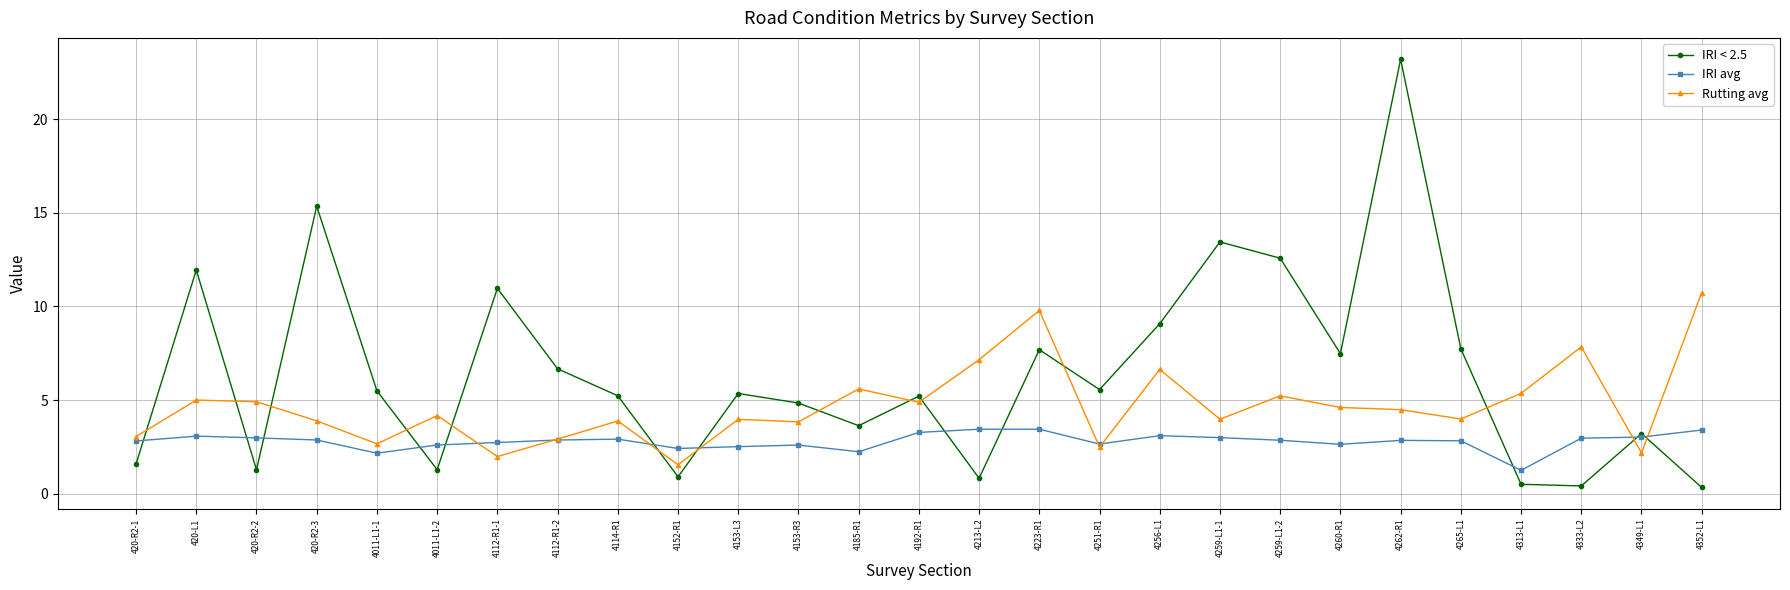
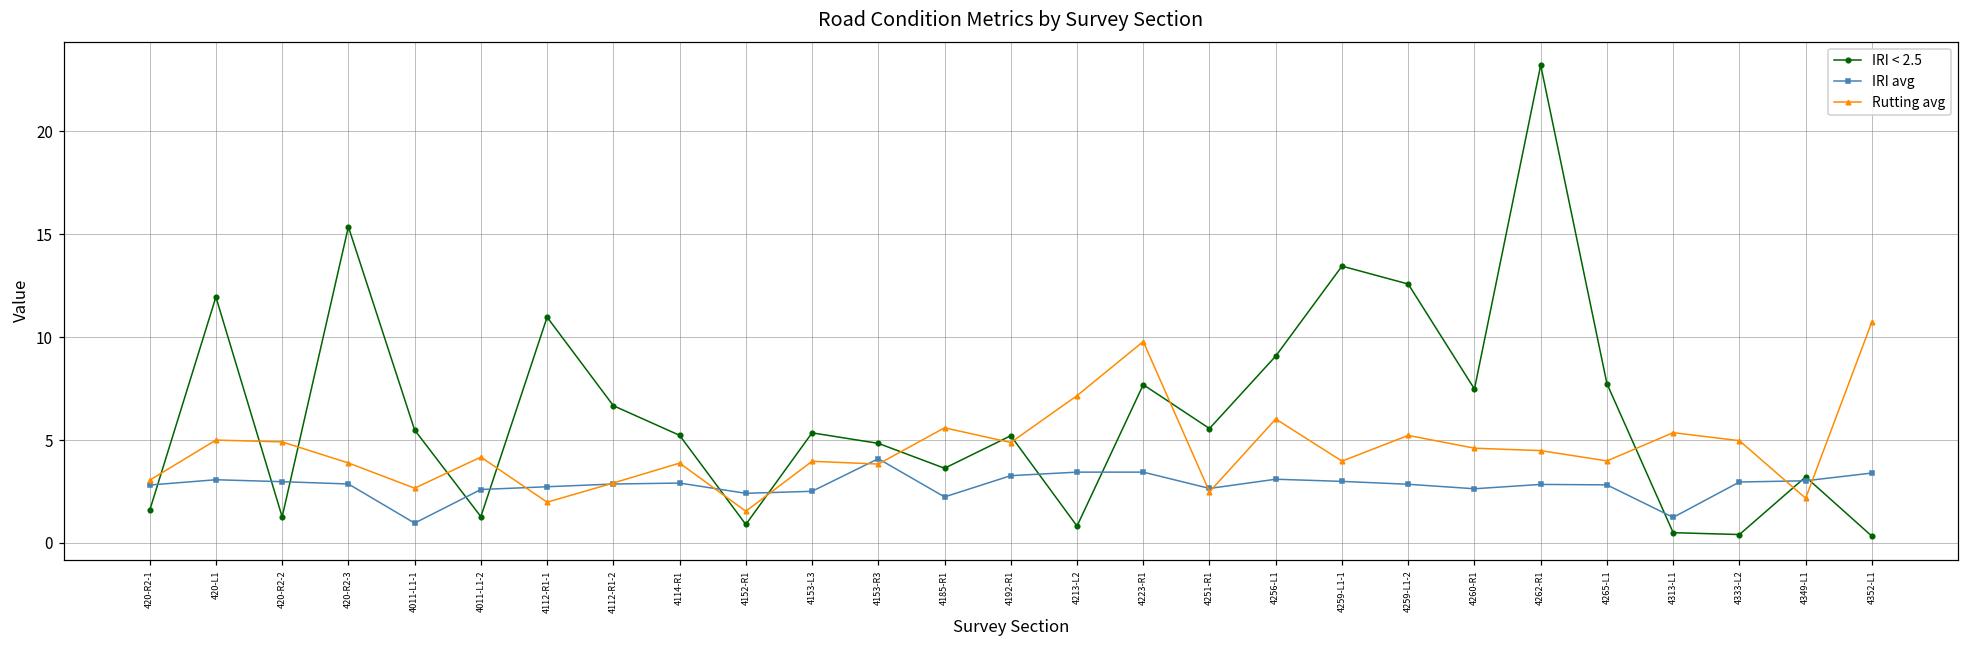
IRI avg, 4011-L1-1: 2.2 -> 1.0
IRI avg, 4153-R3: 2.6 -> 4.1
Rutting avg, 4256-L1: 6.6 -> 6.0
Rutting avg, 4333-L2: 7.8 -> 5.0
